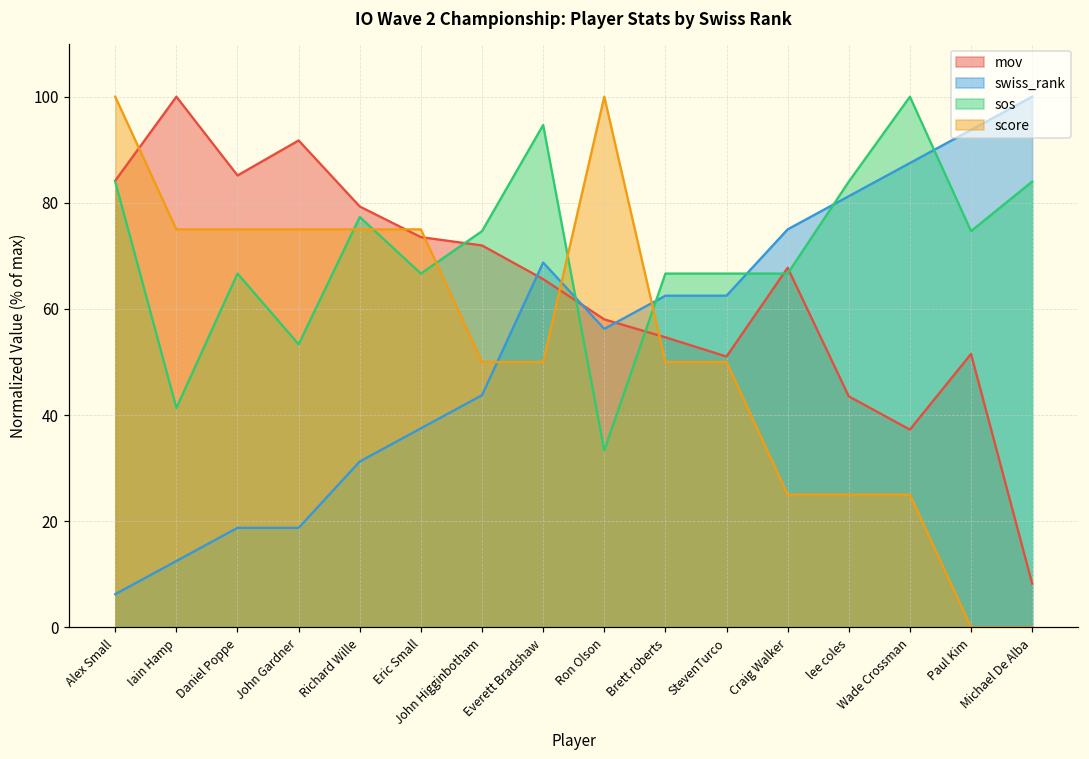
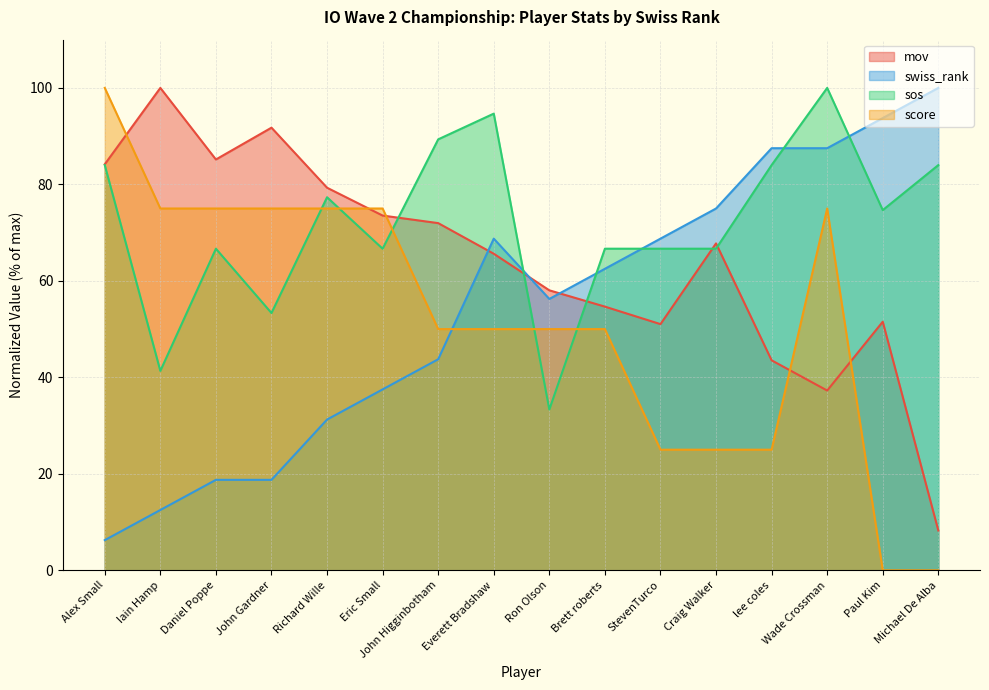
sos, John Higginbotham: 75 -> 89
score, Ron Olson: 100 -> 50
swiss_rank, StevenTurco: 63 -> 69
score, StevenTurco: 50 -> 25
swiss_rank, lee coles: 81 -> 88
score, Wade Crossman: 25 -> 75
